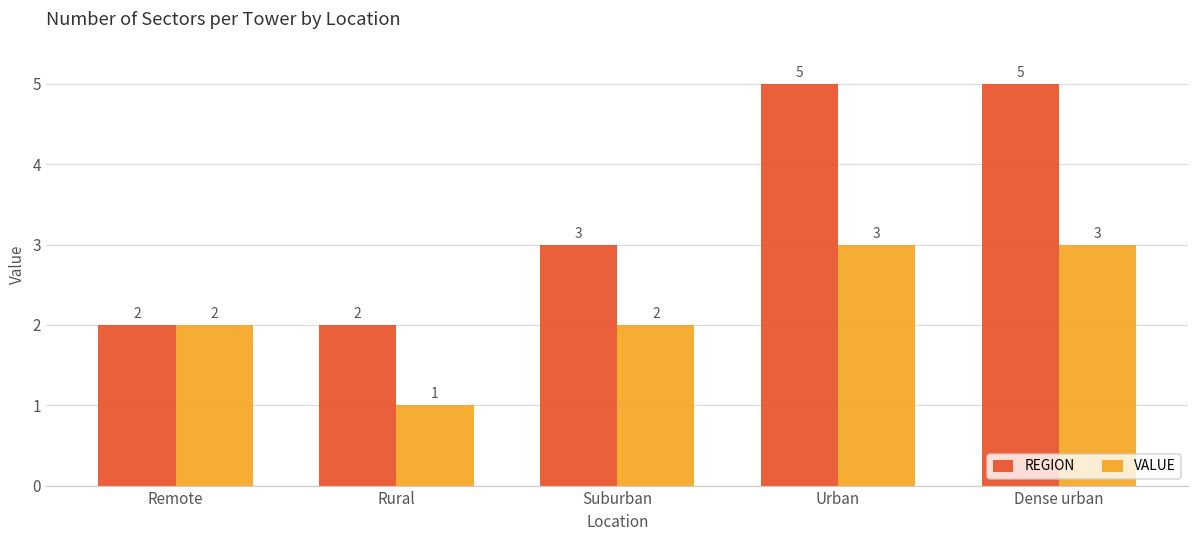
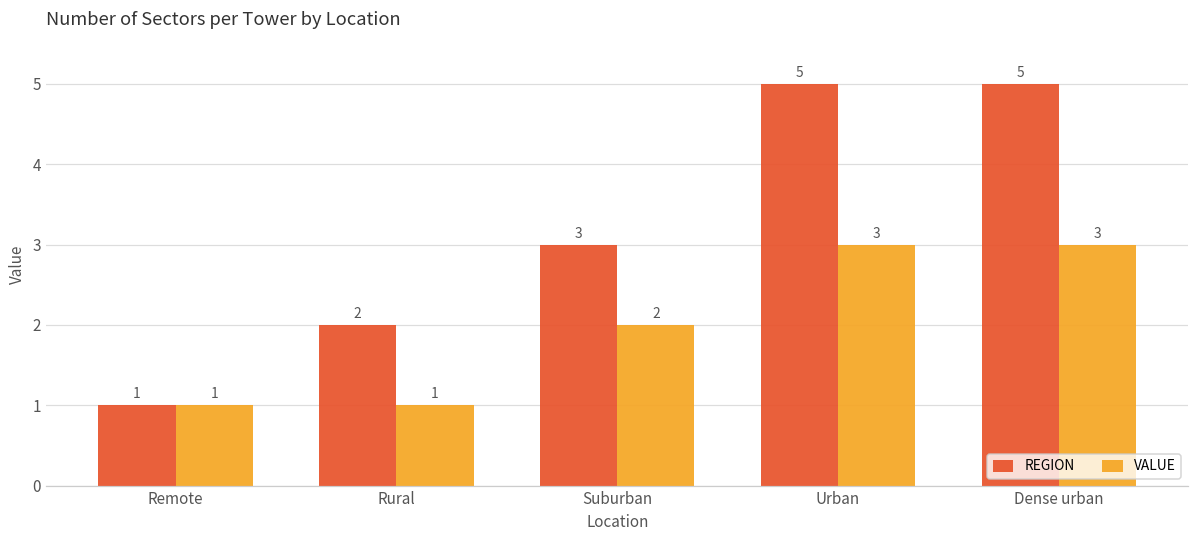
REGION, Remote: 2 -> 1
VALUE, Remote: 2 -> 1
